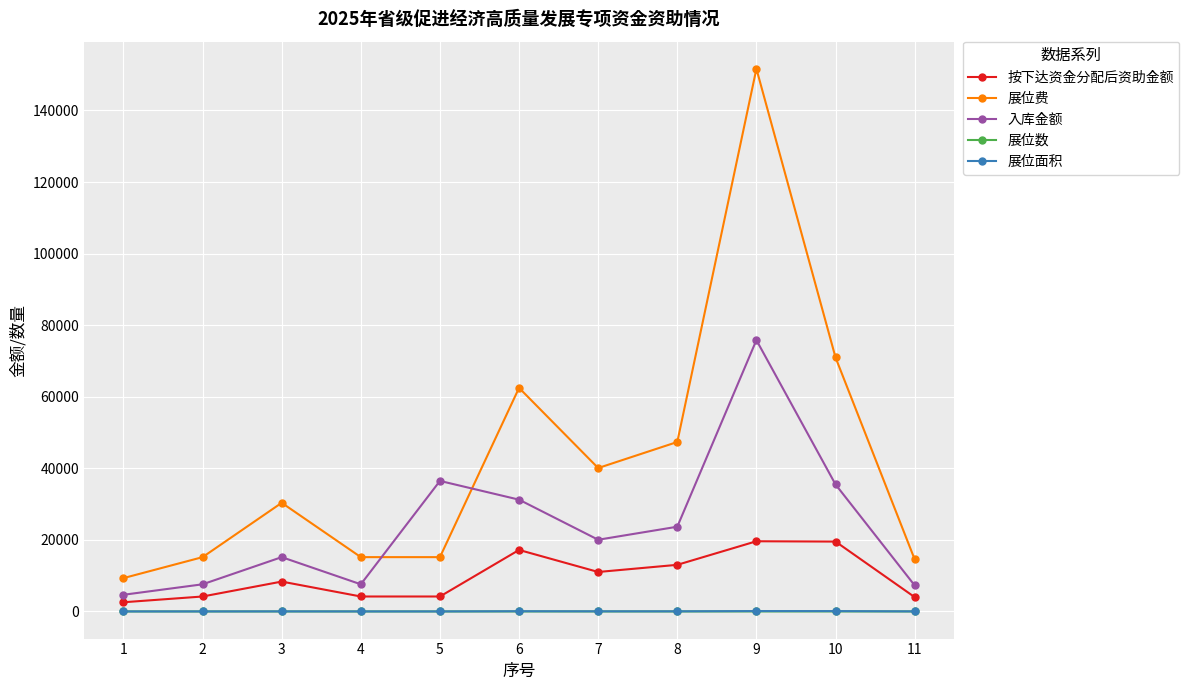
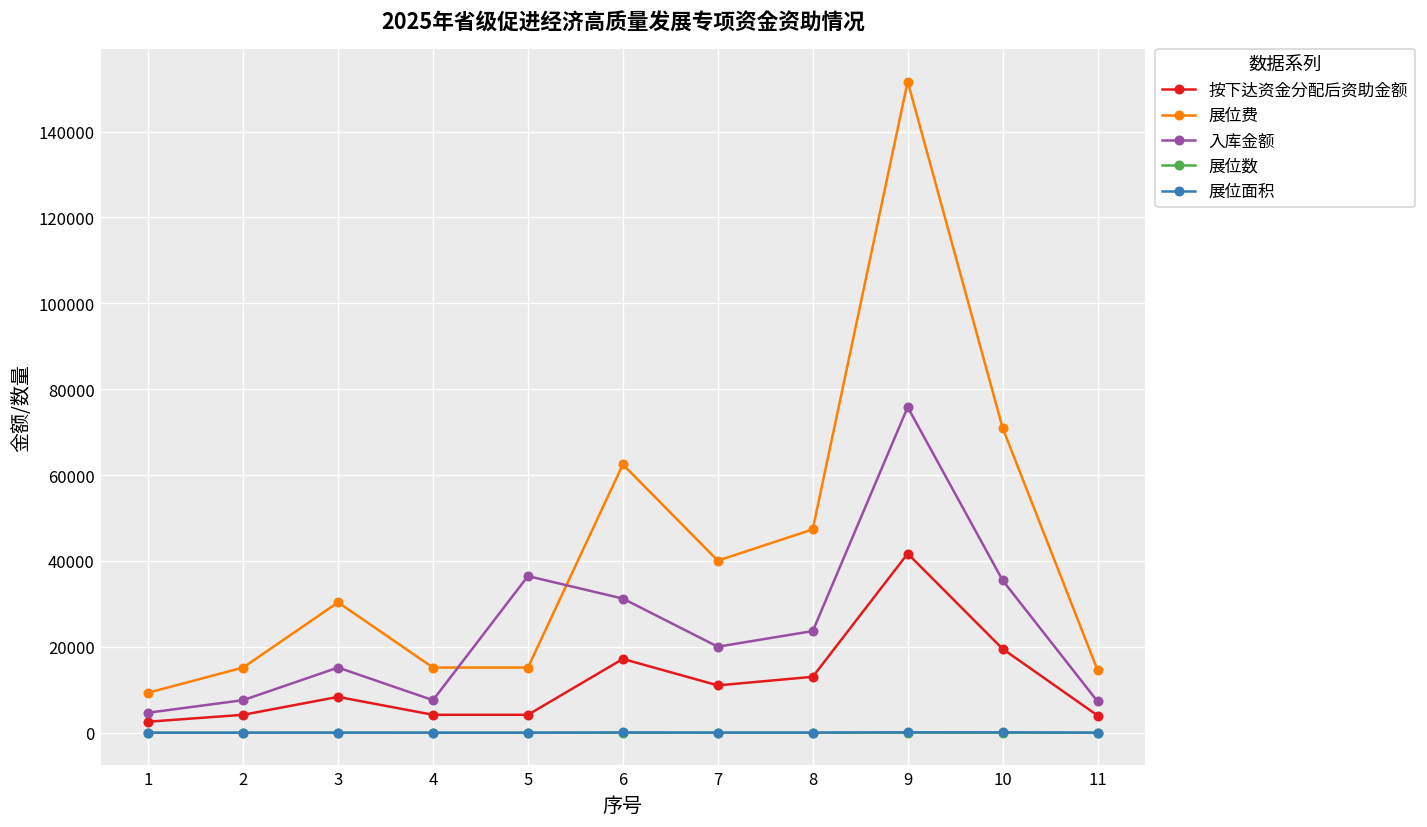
按下达资金分配后资助金额, 9: 20000 -> 42000
